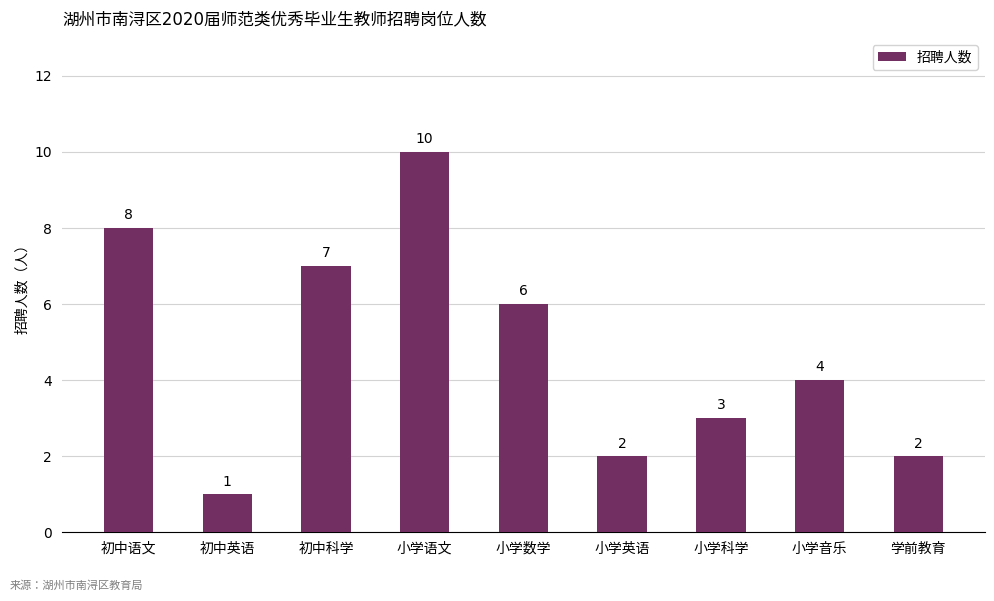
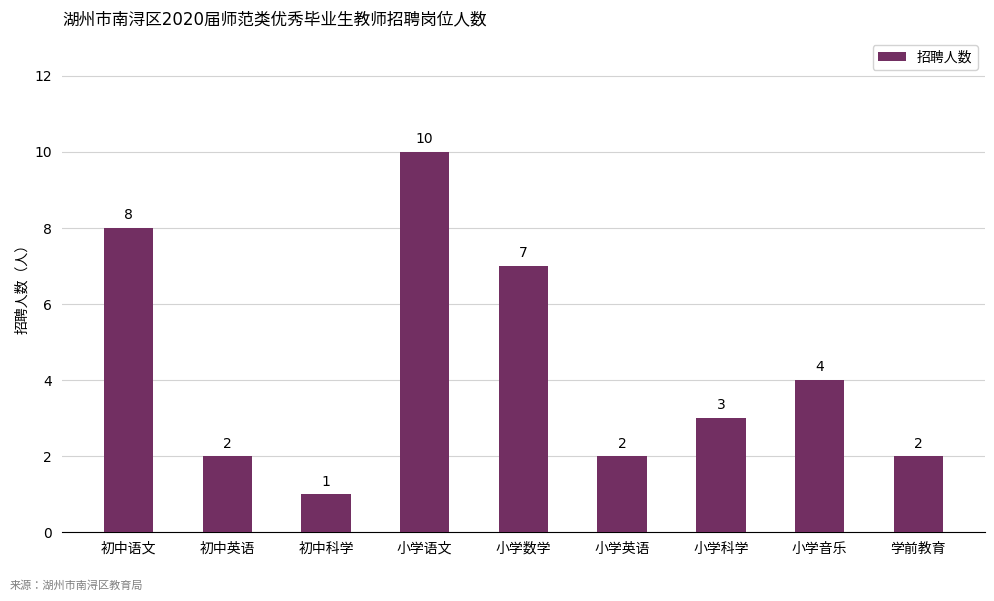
初中英语: 1 -> 2
初中科学: 7 -> 1
小学数学: 6 -> 7
